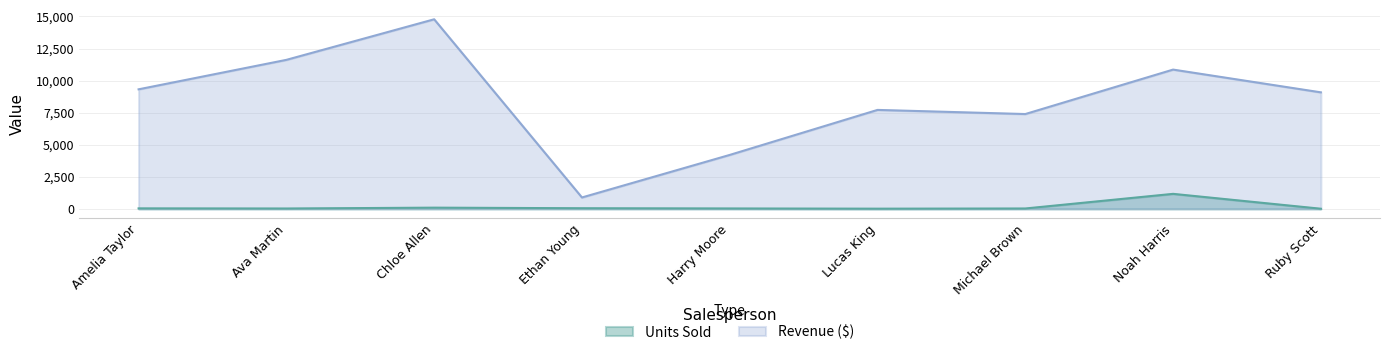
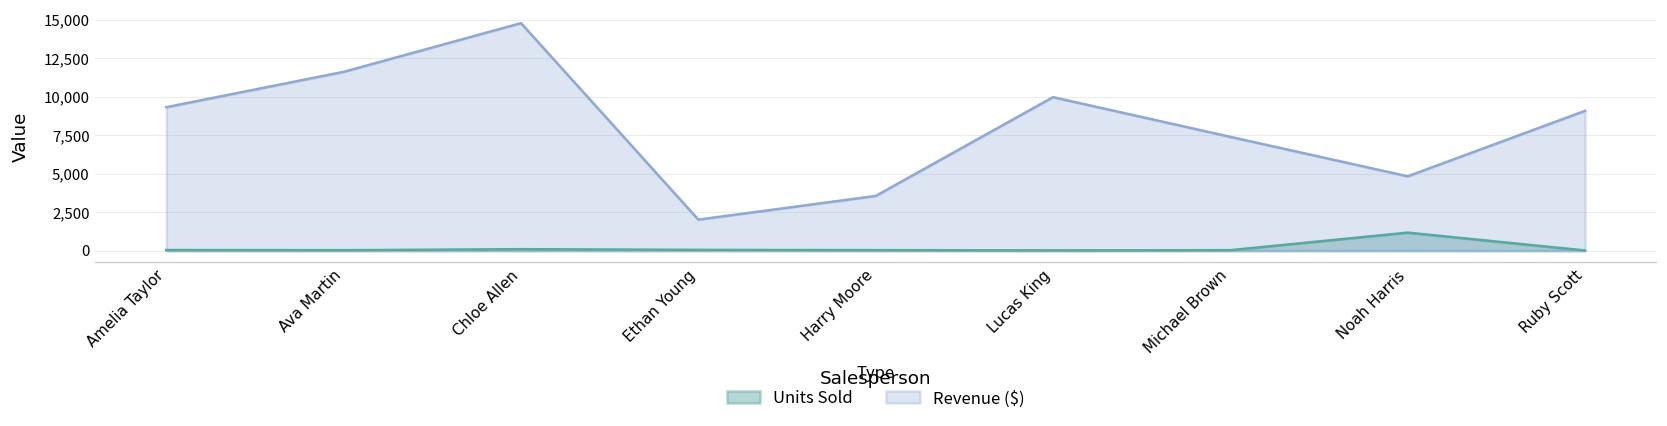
Revenue ($), Ethan Young: 900 -> 2,000
Revenue ($), Harry Moore: 4,200 -> 3,600
Revenue ($), Lucas King: 7,700 -> 10,000
Revenue ($), Noah Harris: 10,900 -> 4,800
